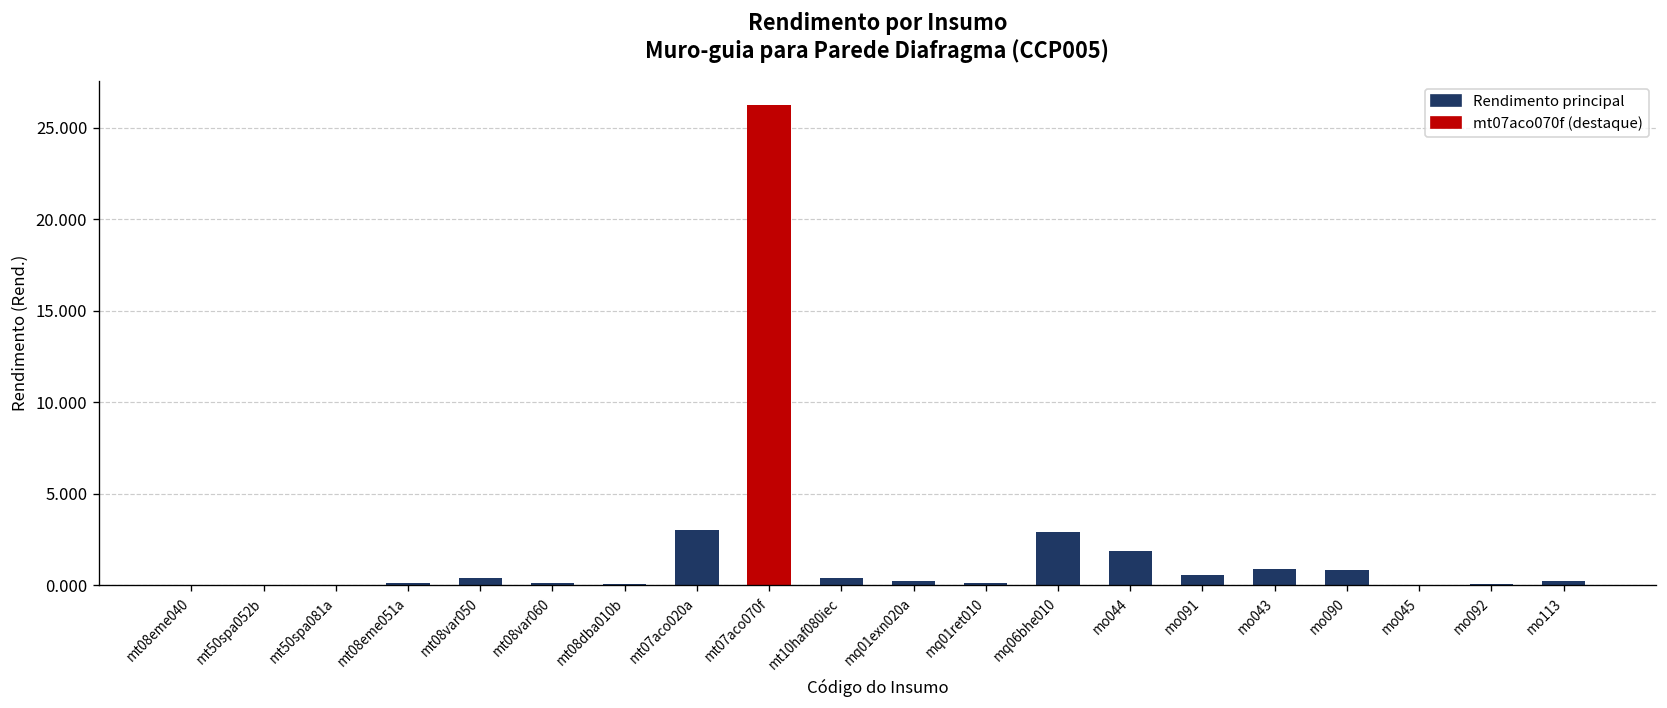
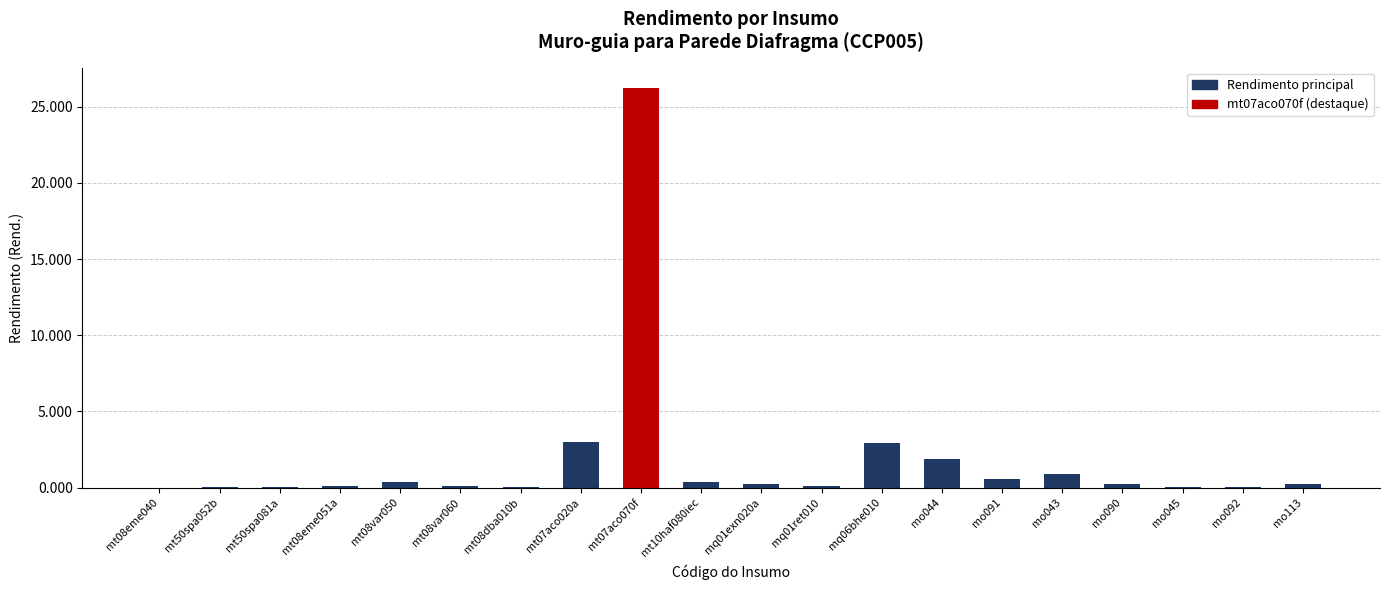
mo090: 0.8 -> 0.2
